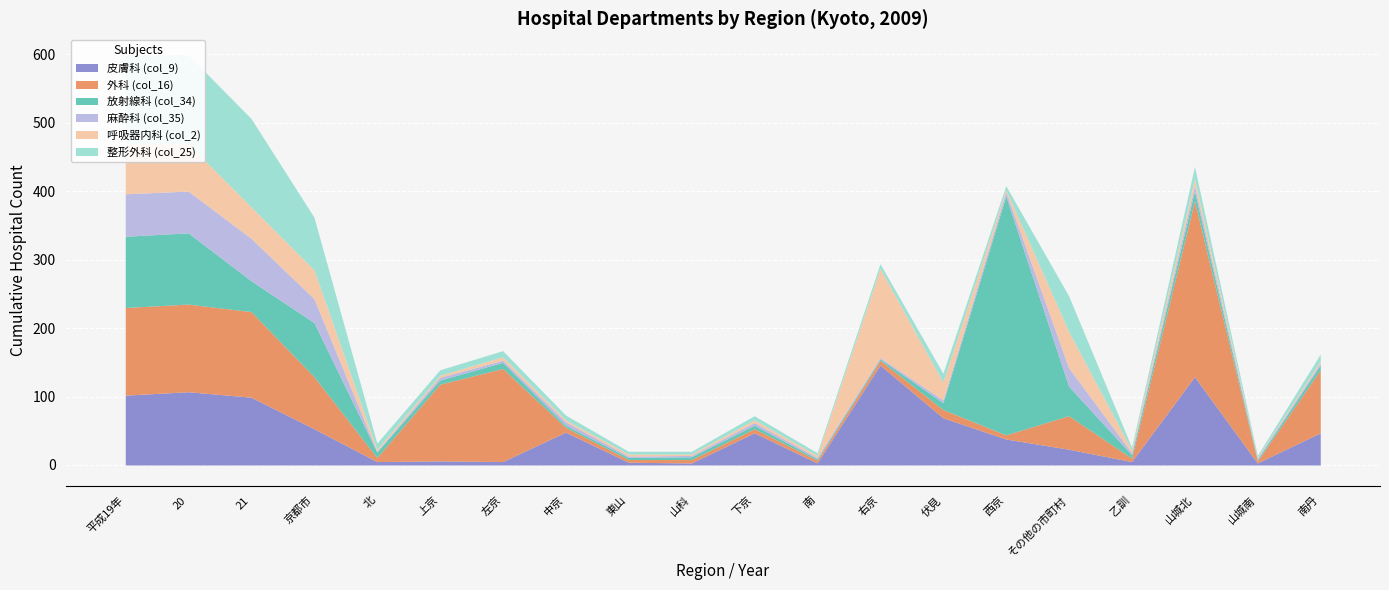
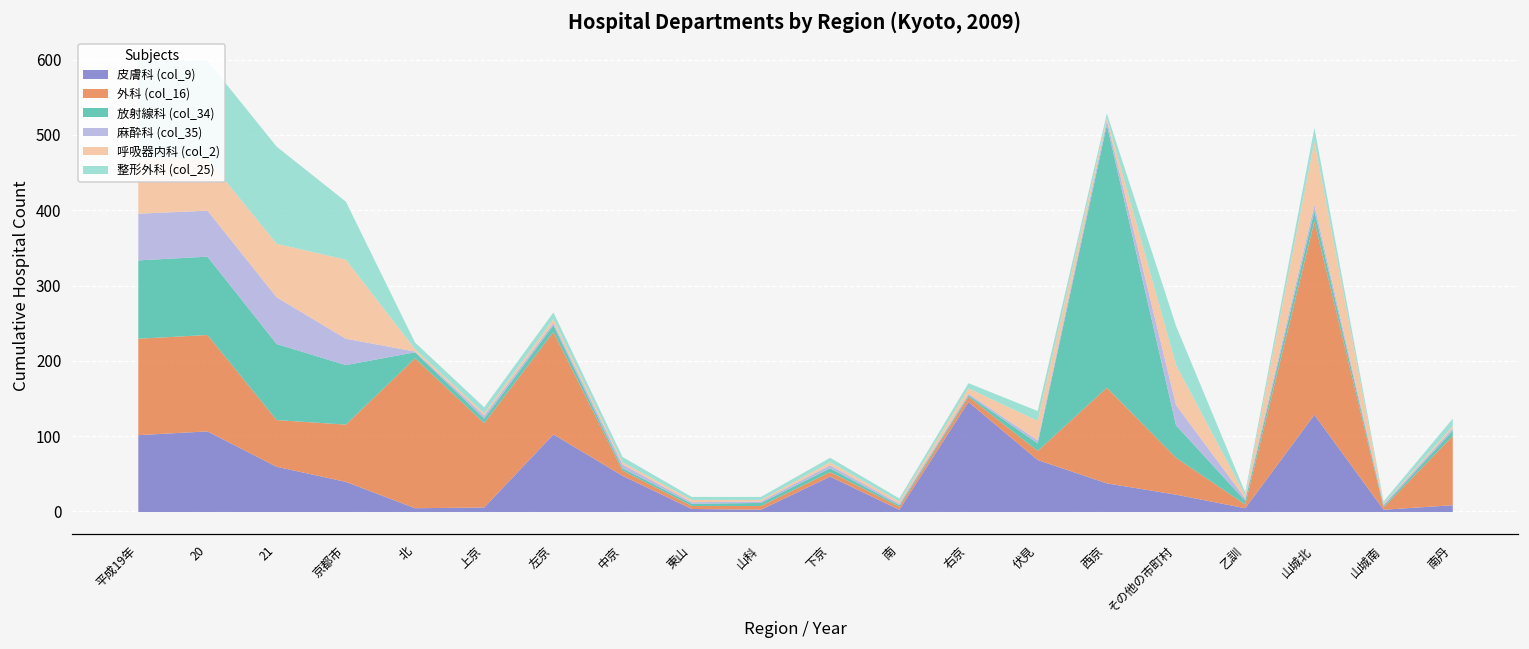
皮膚科 (col_9), 21: 100 -> 60
外科 (col_16), 21: 130 -> 60
放射線科 (col_34), 21: 50 -> 100
呼吸器内科 (col_2), 21: 50 -> 70
皮膚科 (col_9), 京都市: 50 -> 40
呼吸器内科 (col_2), 京都市: 40 -> 110
外科 (col_16), 北: 10 -> 200
皮膚科 (col_9), 左京: 10 -> 100
呼吸器内科 (col_2), 右京: 130 -> 10
外科 (col_16), 西京: 10 -> 130
呼吸器内科 (col_2), 山城北: 10 -> 80
皮膚科 (col_9), 南丹: 50 -> 10
